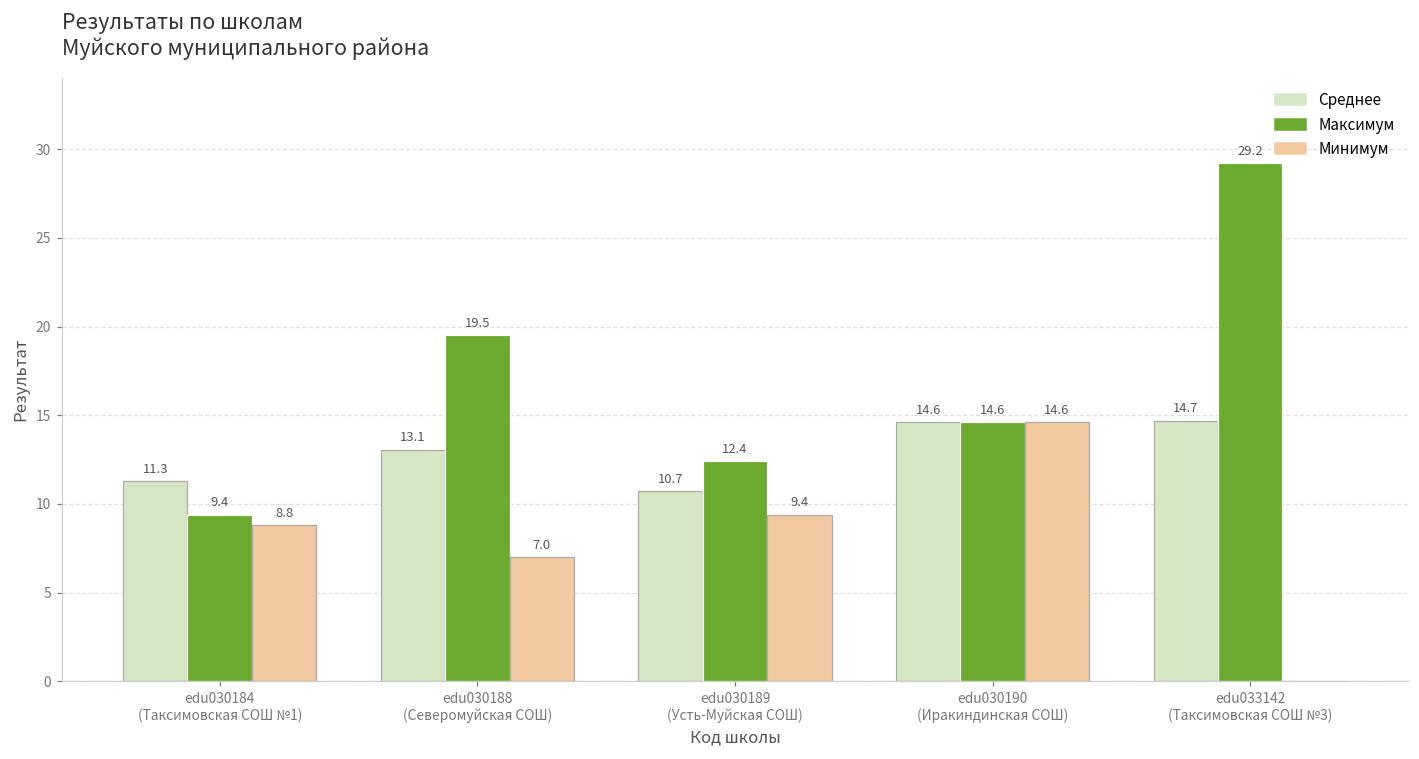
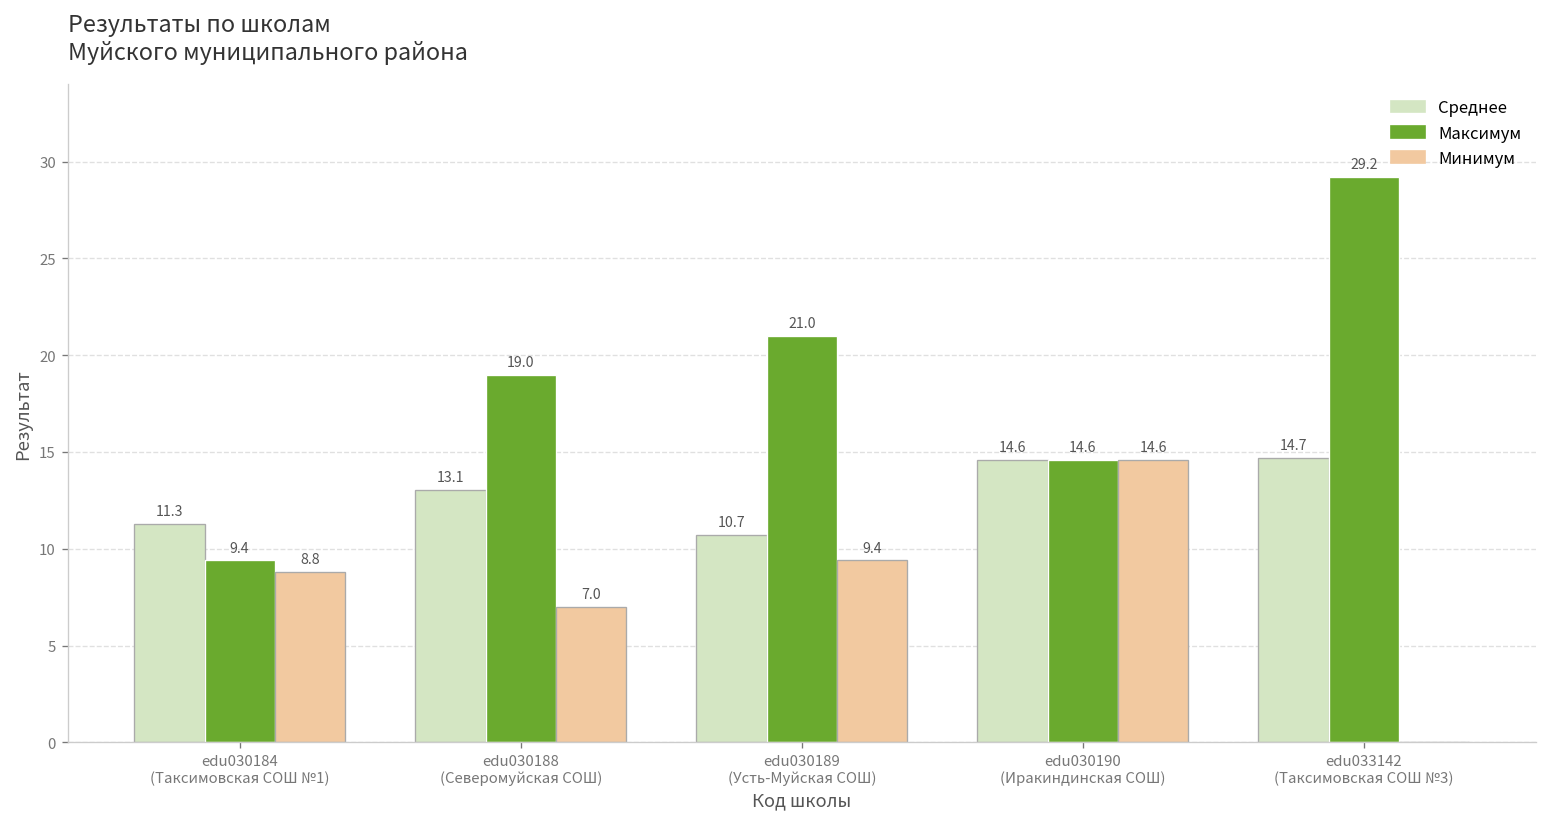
Максимум, edu030188 (Северомуйская СОШ): 19.5 -> 19.0
Максимум, edu030189 (Усть-Муйская СОШ): 12.4 -> 21.0
